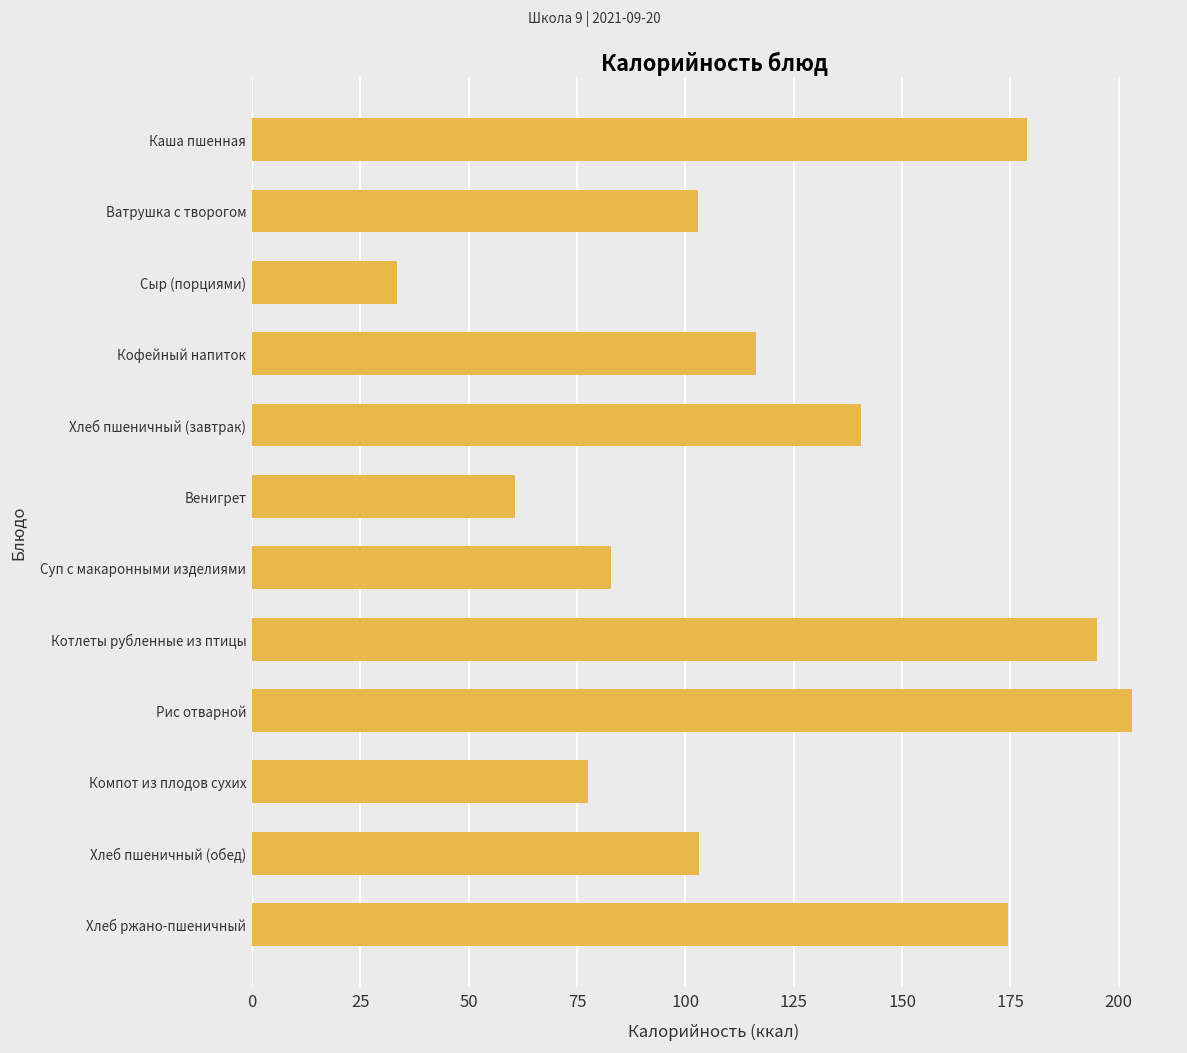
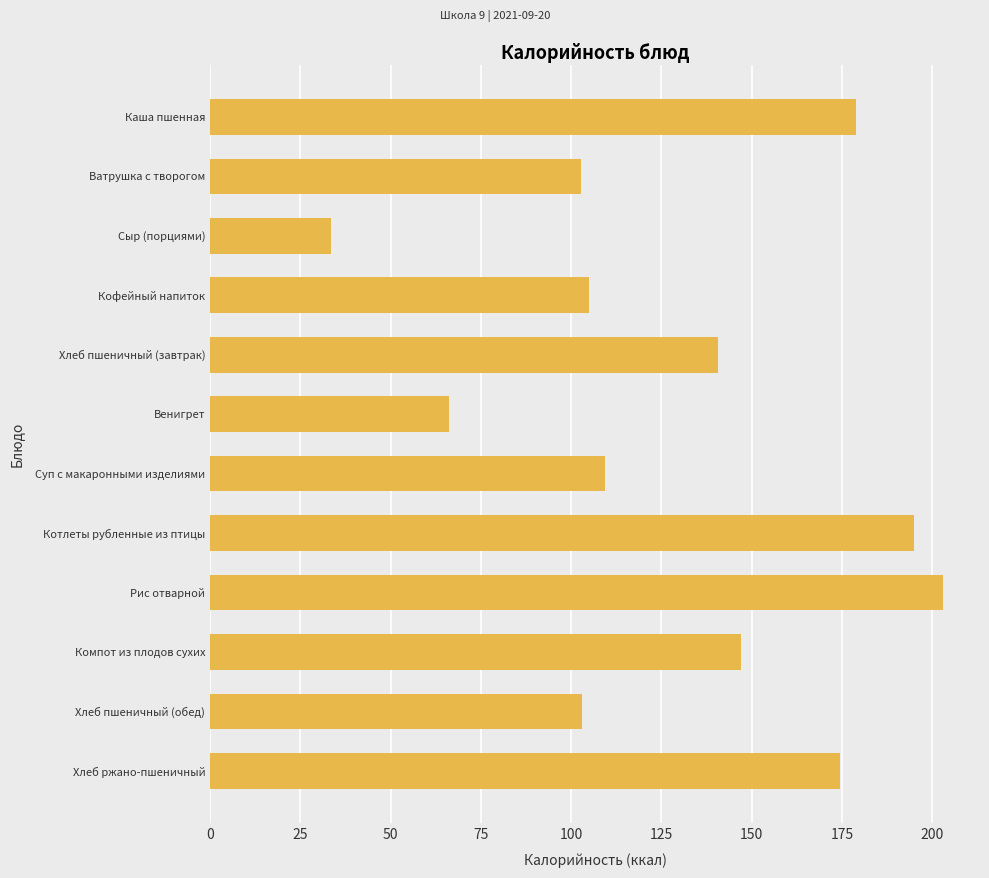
Кофейный напиток: 116 -> 105
Венигрет: 61 -> 66
Суп с макаронными изделиями: 83 -> 109
Компот из плодов сухих: 78 -> 147
